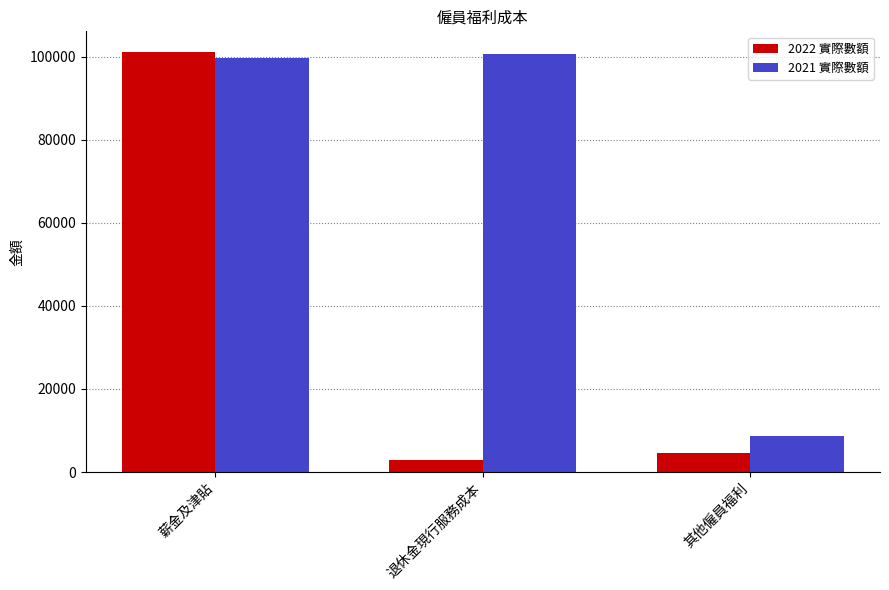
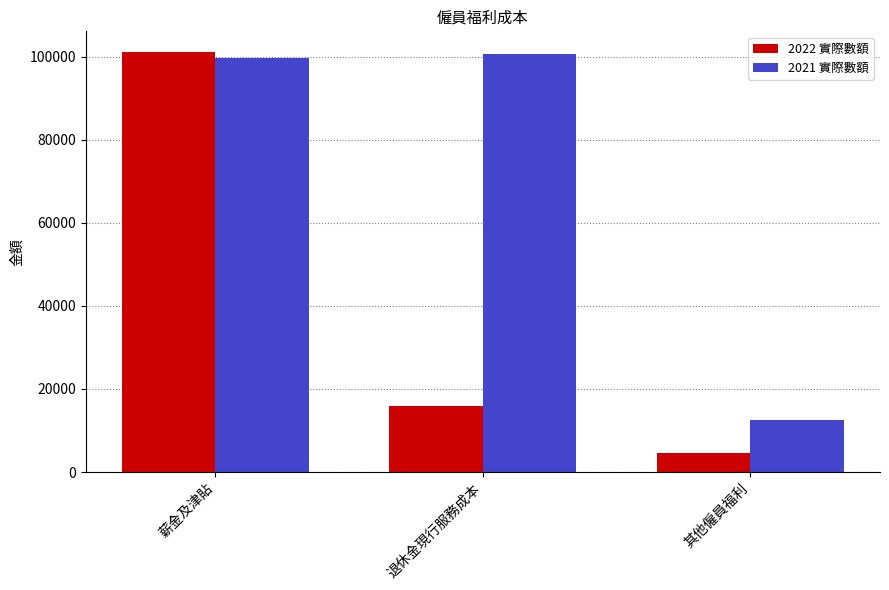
2022 實際數額, 退休金現行服務成本: 3000 -> 16000
2021 實際數額, 其他僱員福利: 9000 -> 12000
